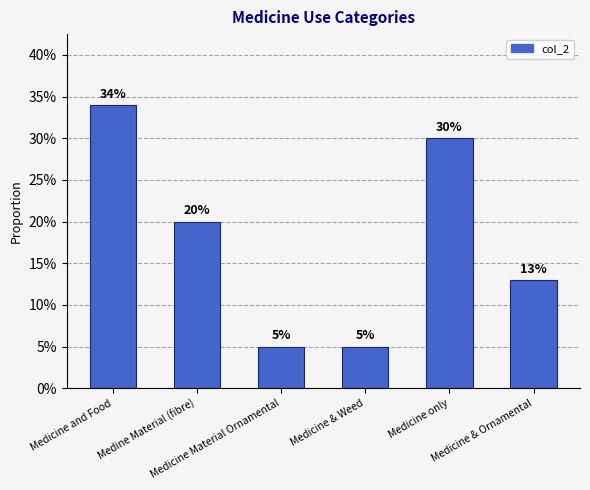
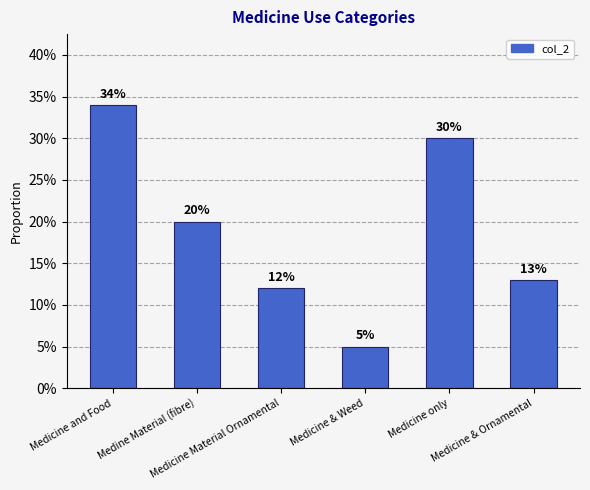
Medicine Material Ornamental: 5% -> 12%
